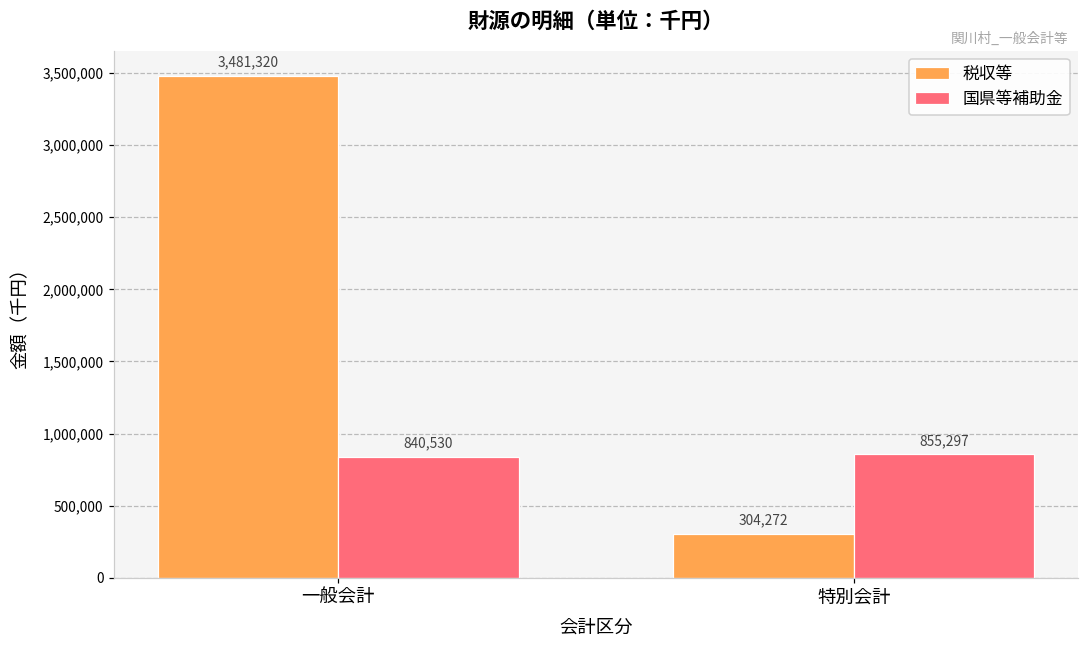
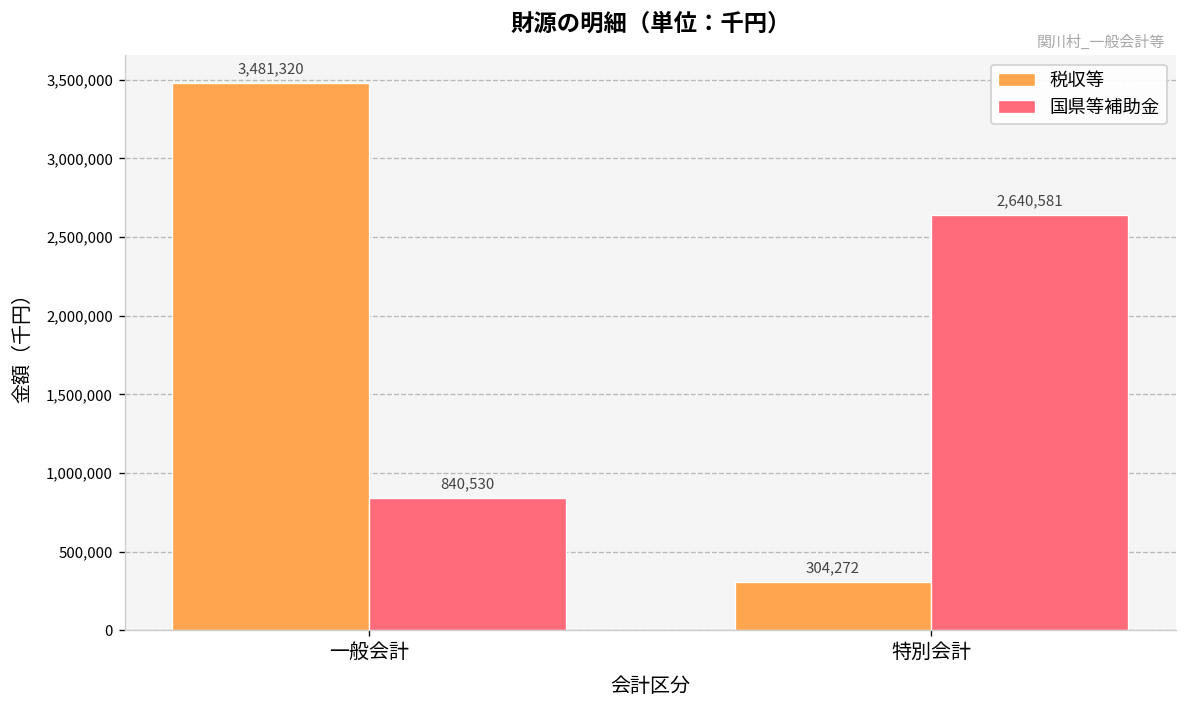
国県等補助金, 特別会計: 855,297 -> 2,640,581
